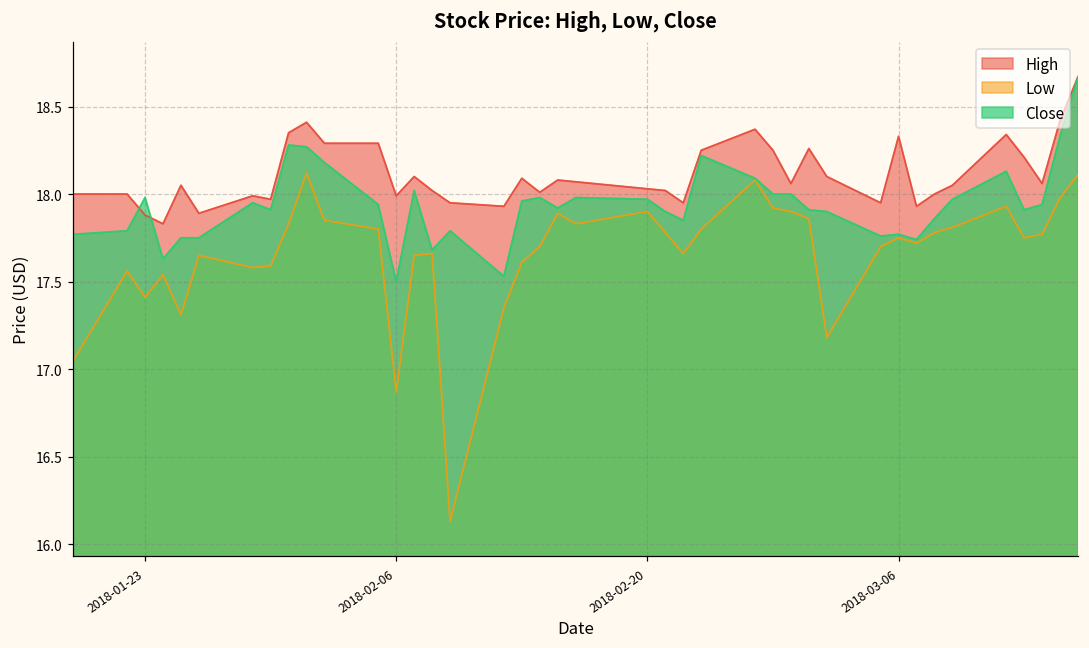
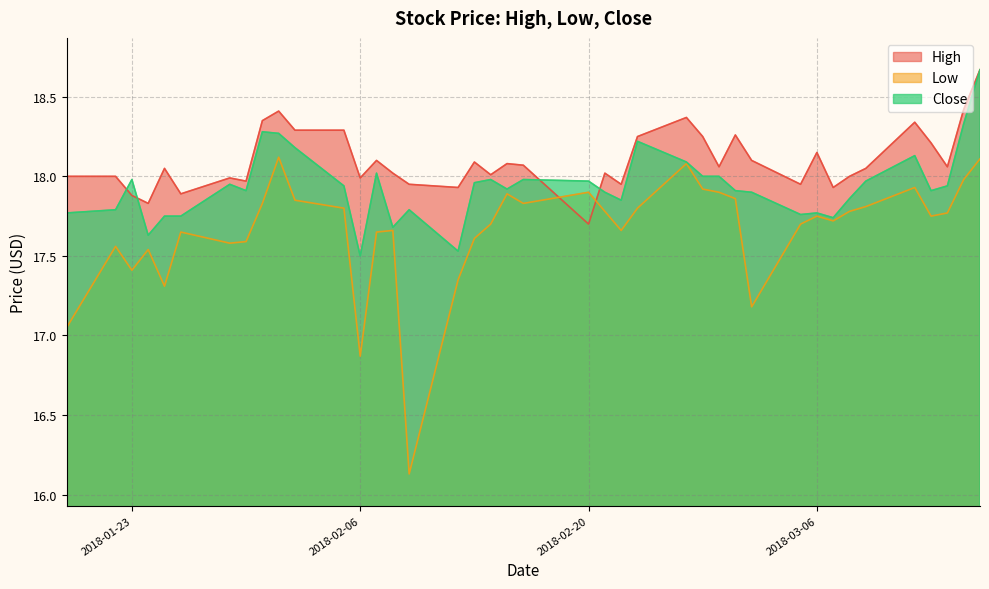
High, 2018-02-20: 18.03 -> 17.70
High, 2018-03-06: 18.33 -> 18.15
